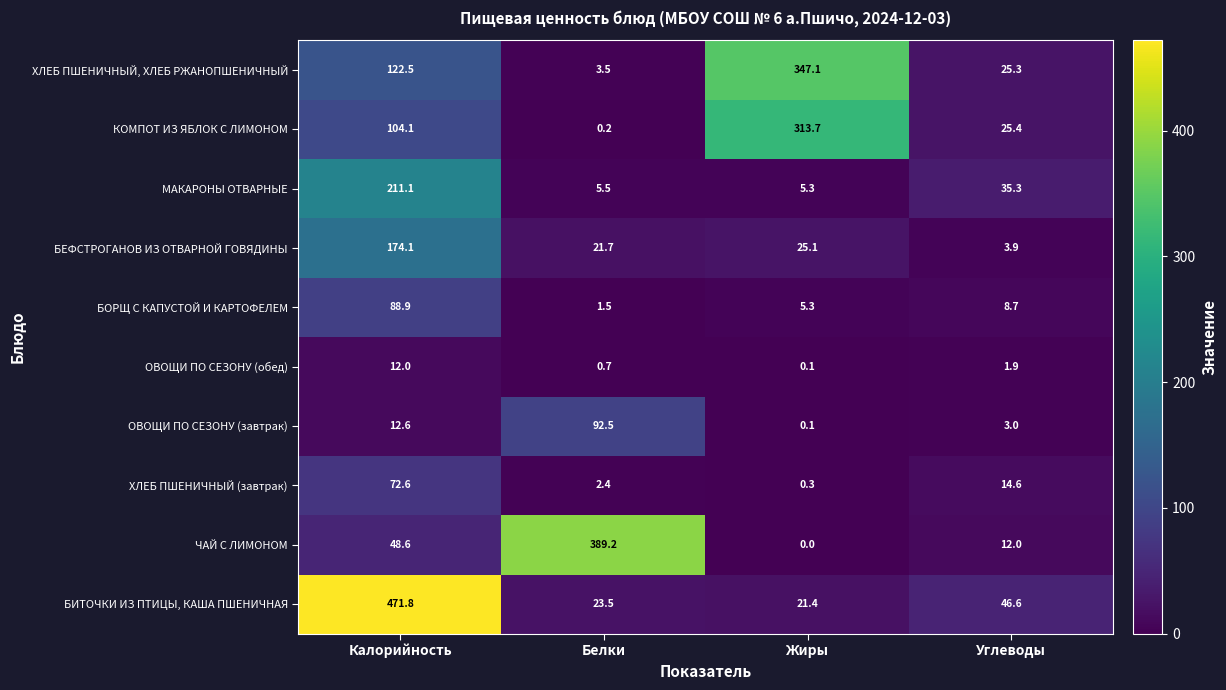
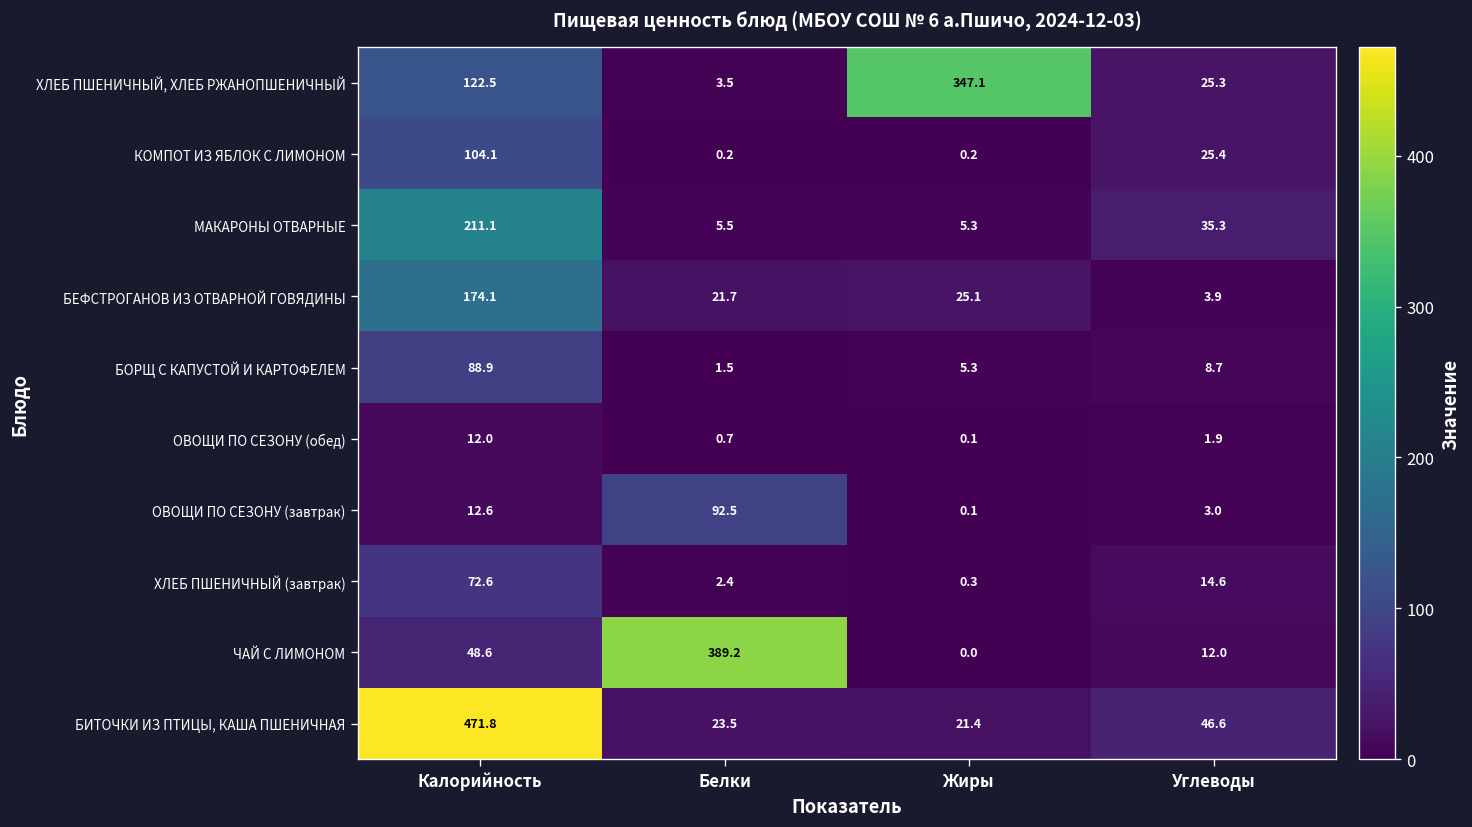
КОМПОТ ИЗ ЯБЛОК С ЛИМОНОМ, Жиры: 313.7 -> 0.2
